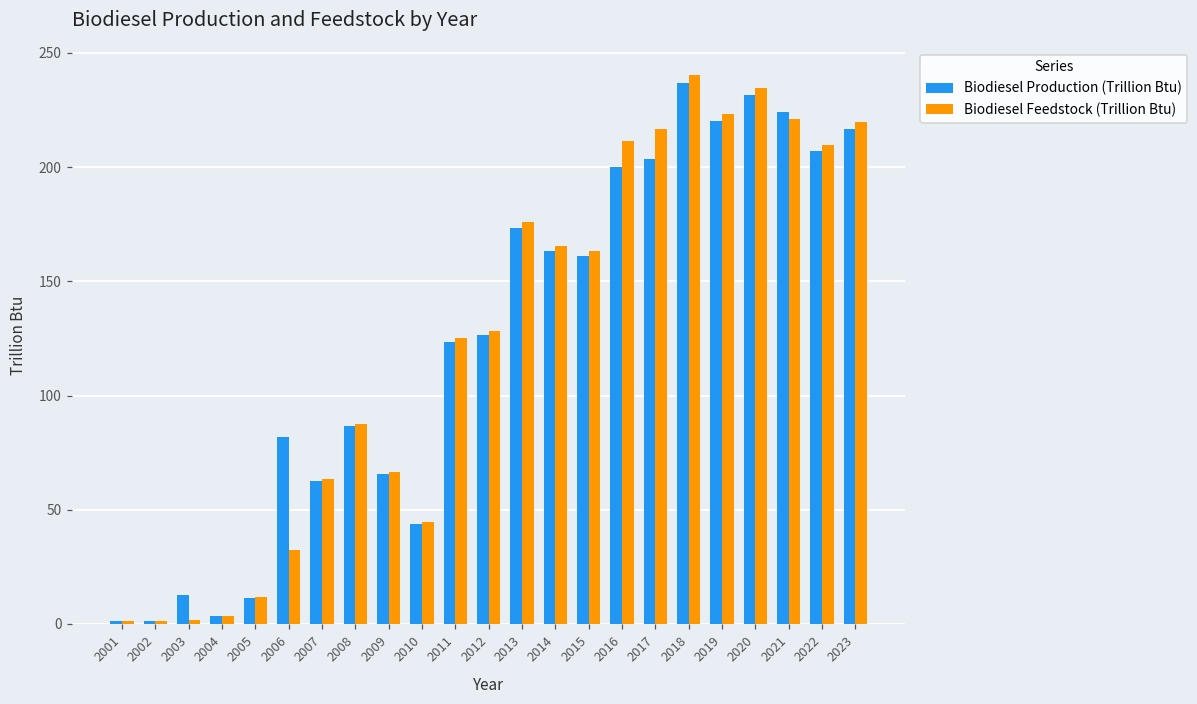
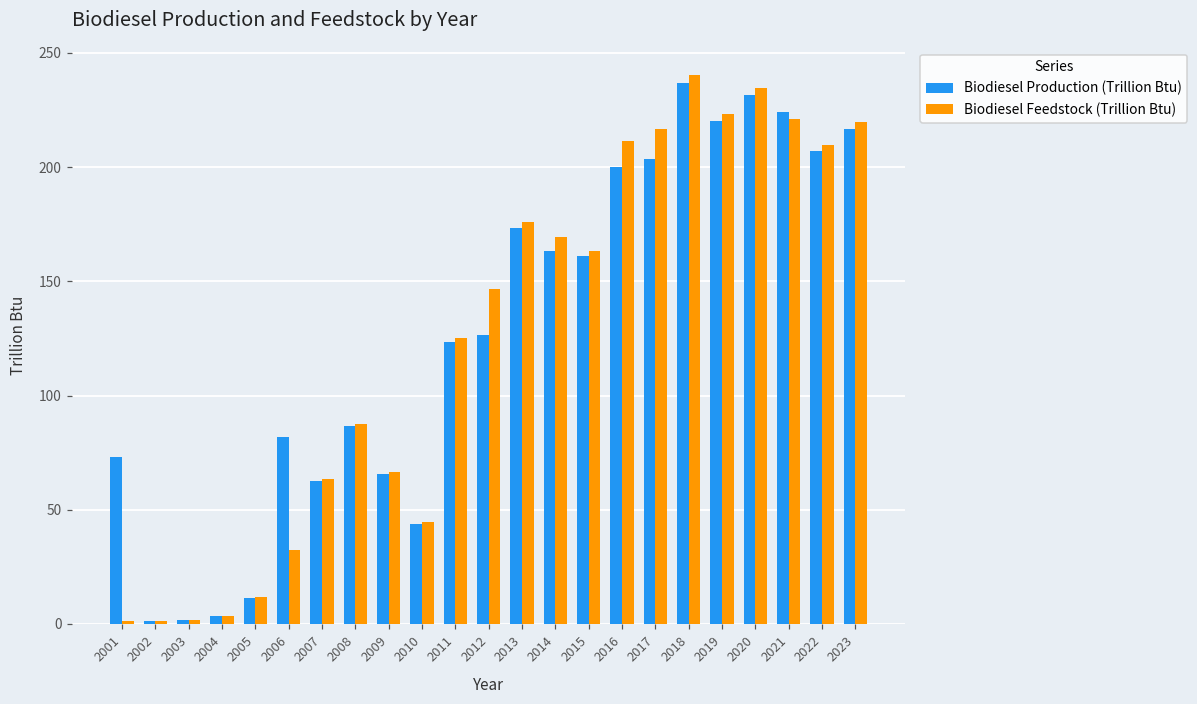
Biodiesel Production (Trillion Btu), 2001: 1 -> 73
Biodiesel Production (Trillion Btu), 2003: 13 -> 2
Biodiesel Feedstock (Trillion Btu), 2012: 128 -> 147
Biodiesel Feedstock (Trillion Btu), 2014: 165 -> 169
